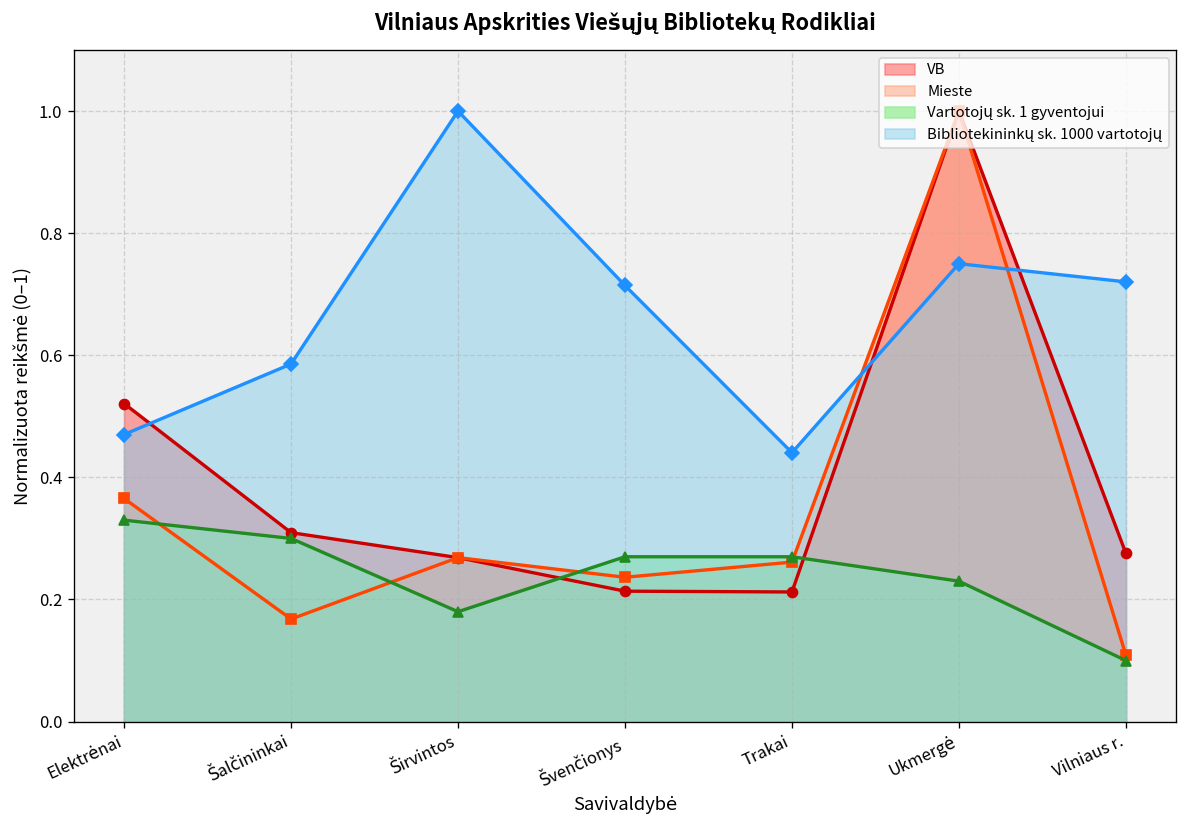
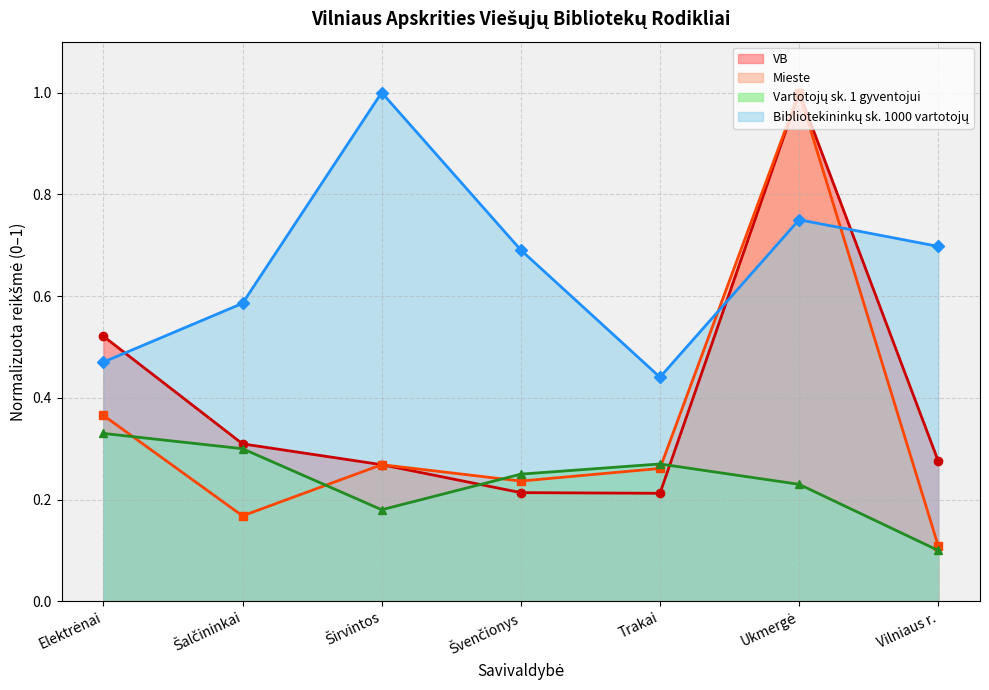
Vartotojų sk. 1 gyventojui, Švenčionys: 0.27 -> 0.25
Bibliotekininkų sk. 1000 vartotojų, Švenčionys: 0.71 -> 0.69
Bibliotekininkų sk. 1000 vartotojų, Vilniaus r.: 0.72 -> 0.70
